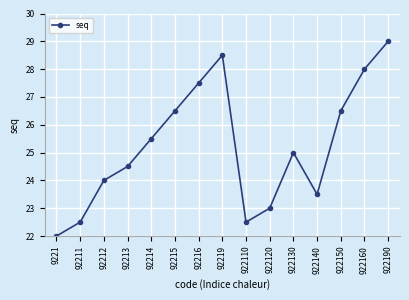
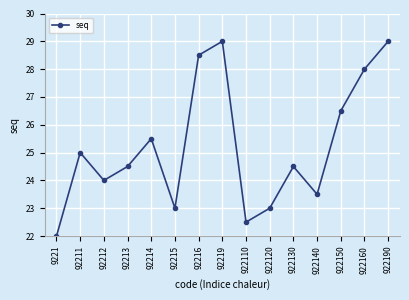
92211: 22.5 -> 25.0
92215: 26.5 -> 23.0
92216: 27.5 -> 28.5
92219: 28.5 -> 29.0
922130: 25.0 -> 24.5
